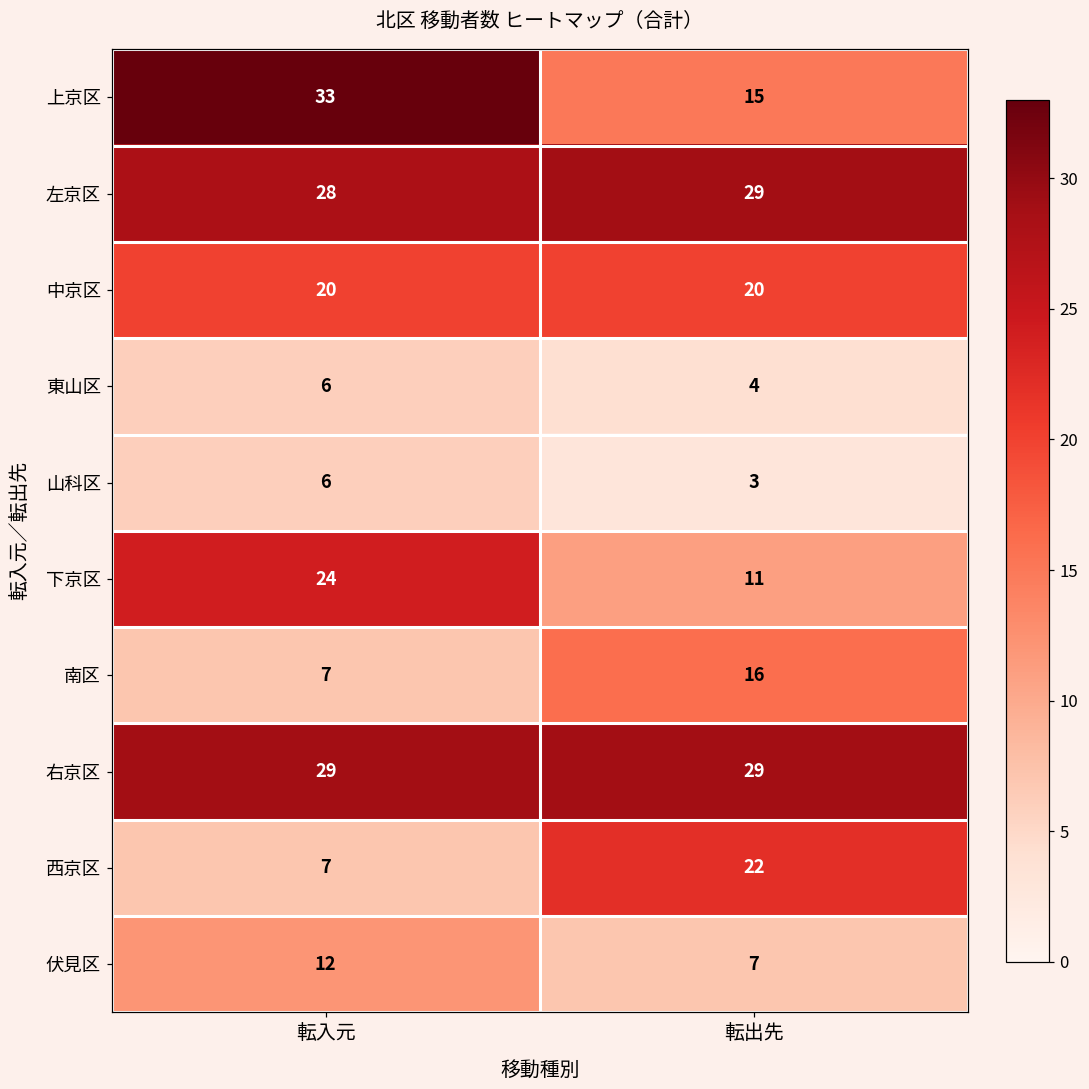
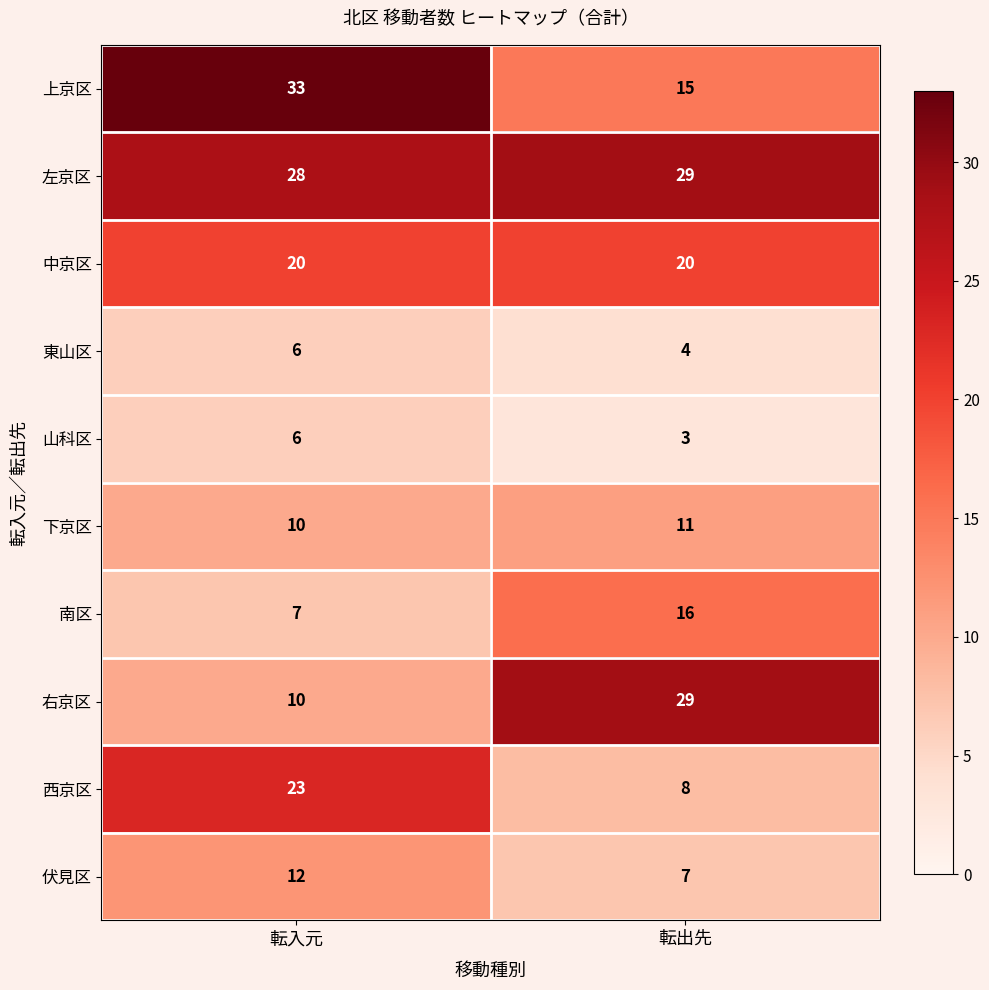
下京区, 転入元: 24 -> 10
右京区, 転入元: 29 -> 10
西京区, 転入元: 7 -> 23
西京区, 転出先: 22 -> 8
